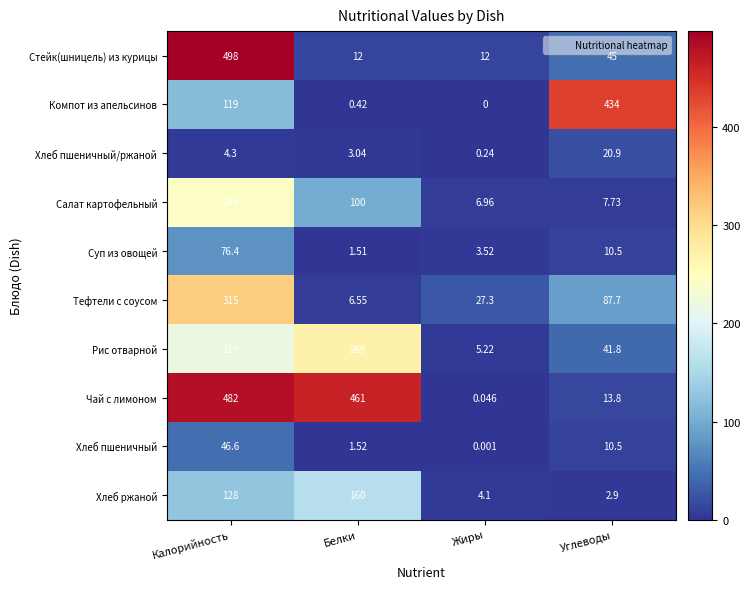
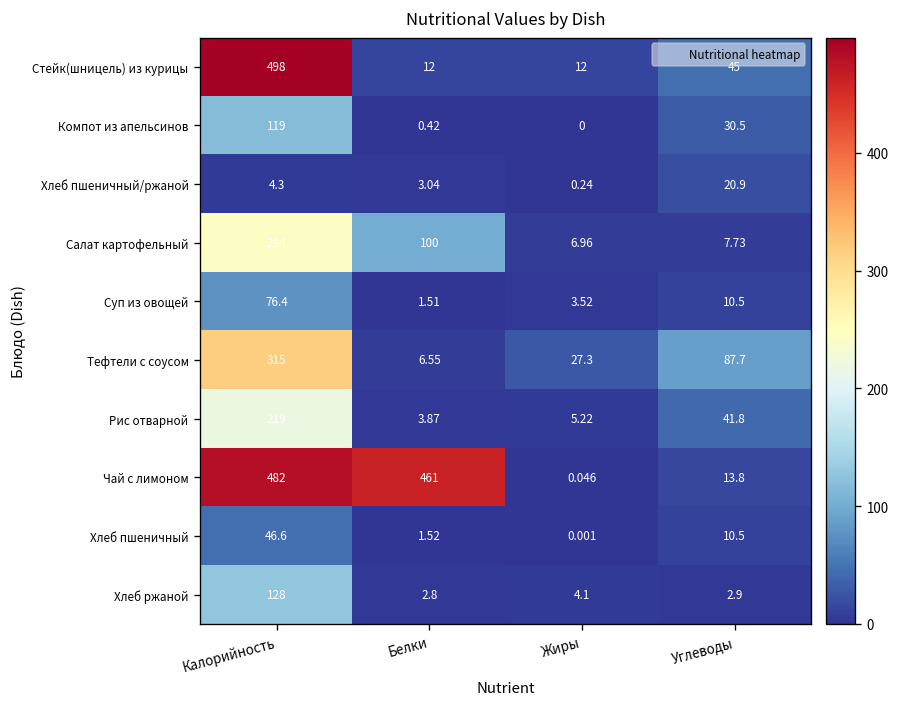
Компот из апельсинов, Углеводы: 434 -> 30.5
Рис отварной, Белки: 269 -> 3.87
Хлеб ржаной, Белки: 160 -> 2.8
